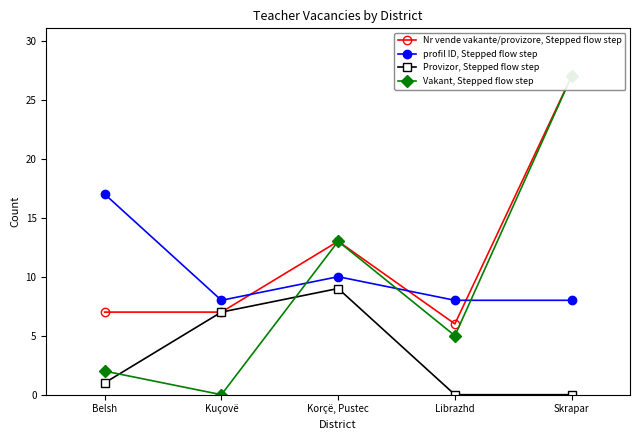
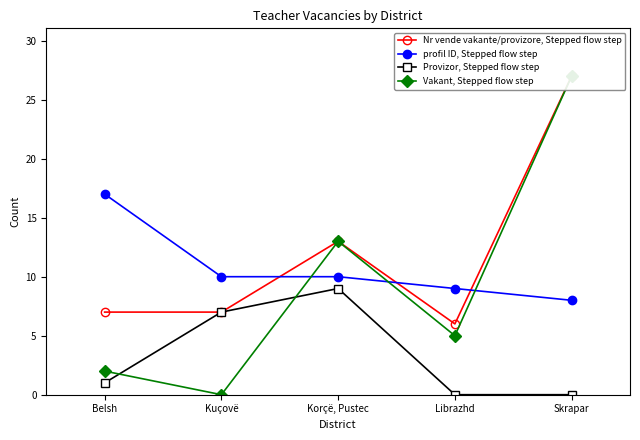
profil ID, Stepped flow step, Kuçovë: 8 -> 10
profil ID, Stepped flow step, Librazhd: 8 -> 9
